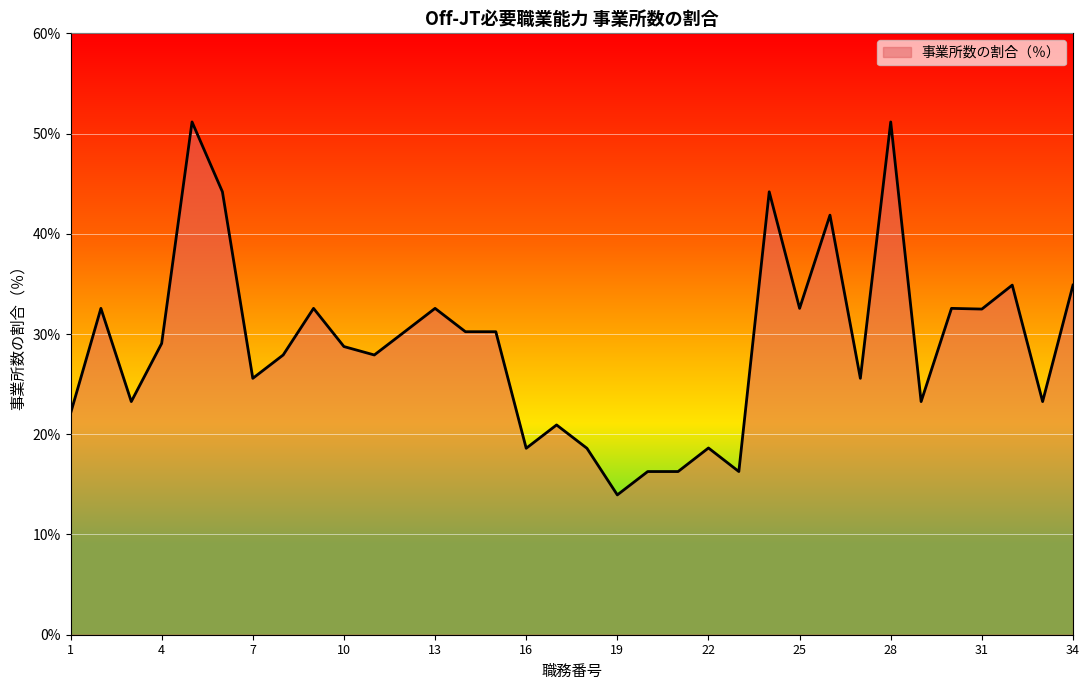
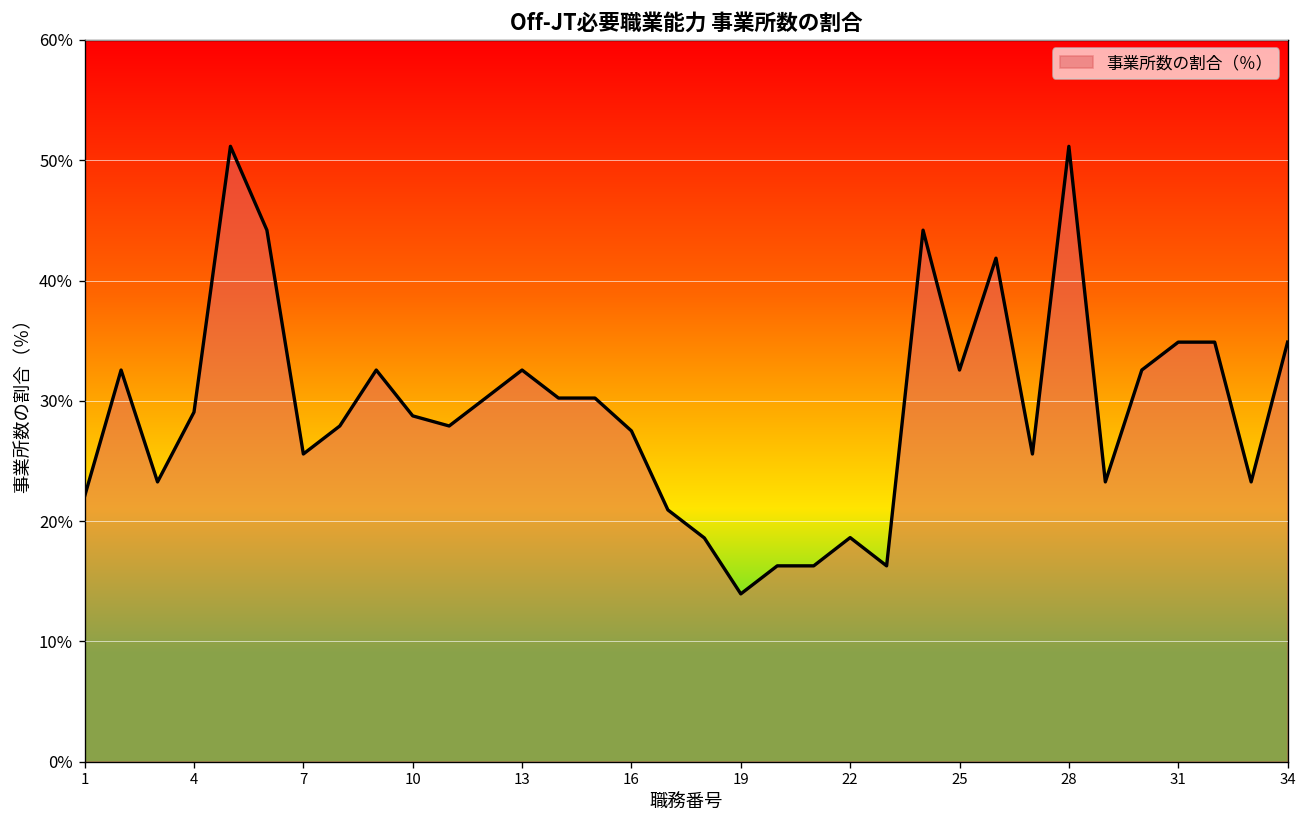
16: 18.6% -> 27.5%
31: 32.5% -> 34.9%
